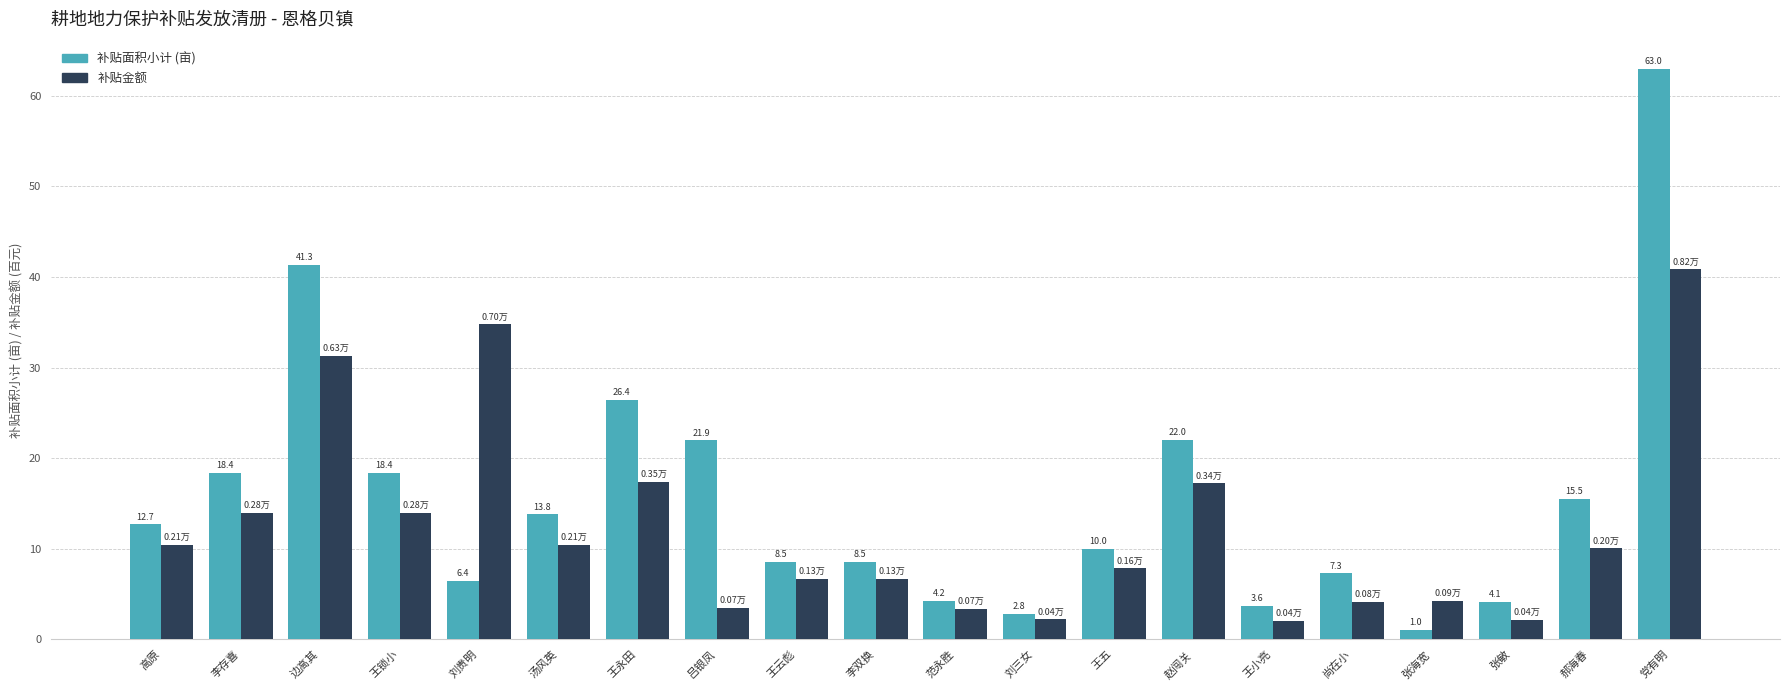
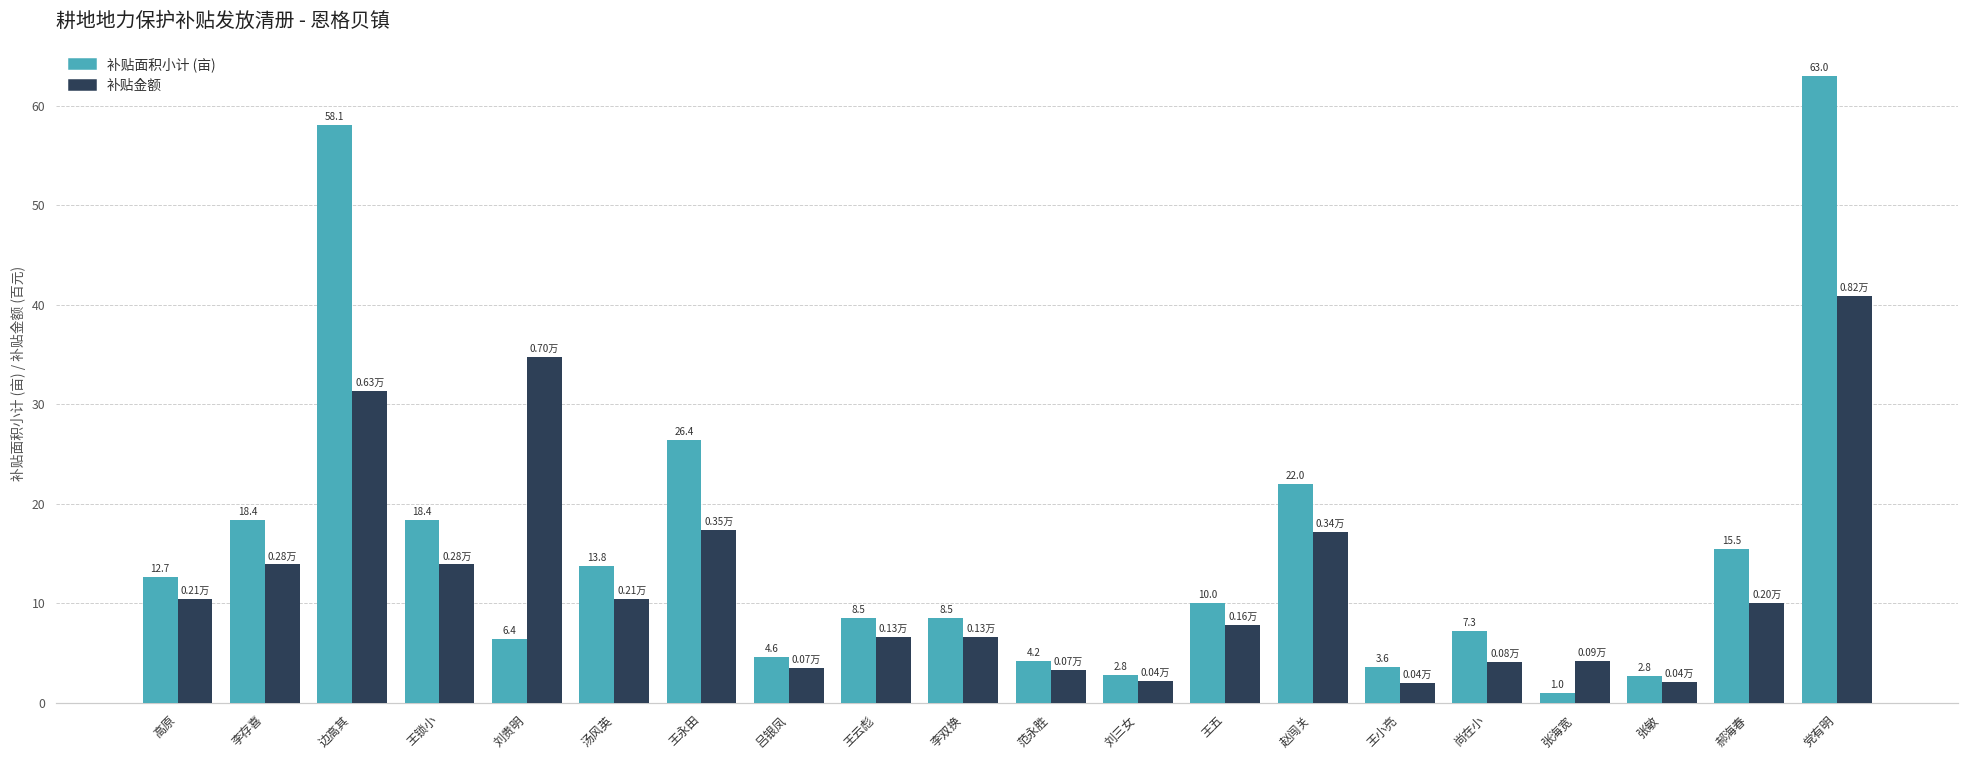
补贴面积小计 (亩), 边高其: 41.3 -> 58.1
补贴面积小计 (亩), 吕银凤: 21.9 -> 4.6
补贴面积小计 (亩), 张敏: 4.1 -> 2.8
